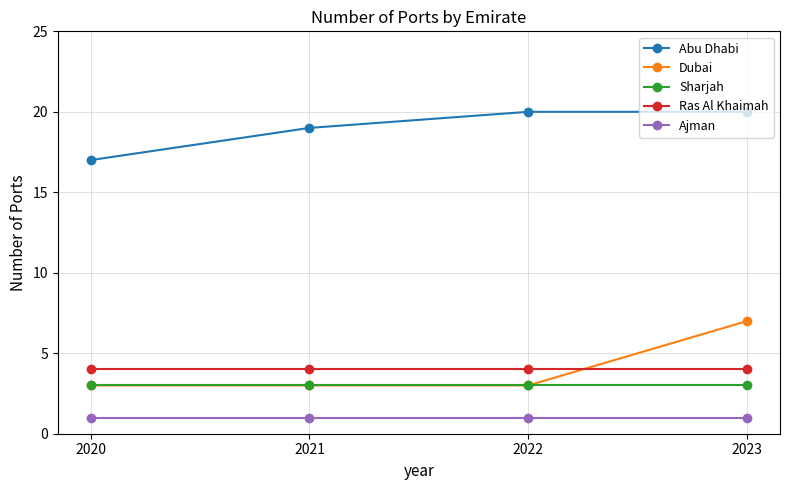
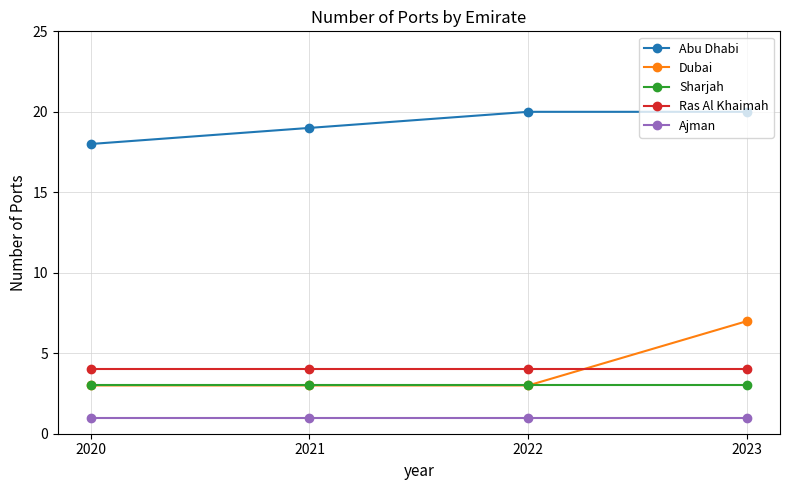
Abu Dhabi, 2020: 17 -> 18
